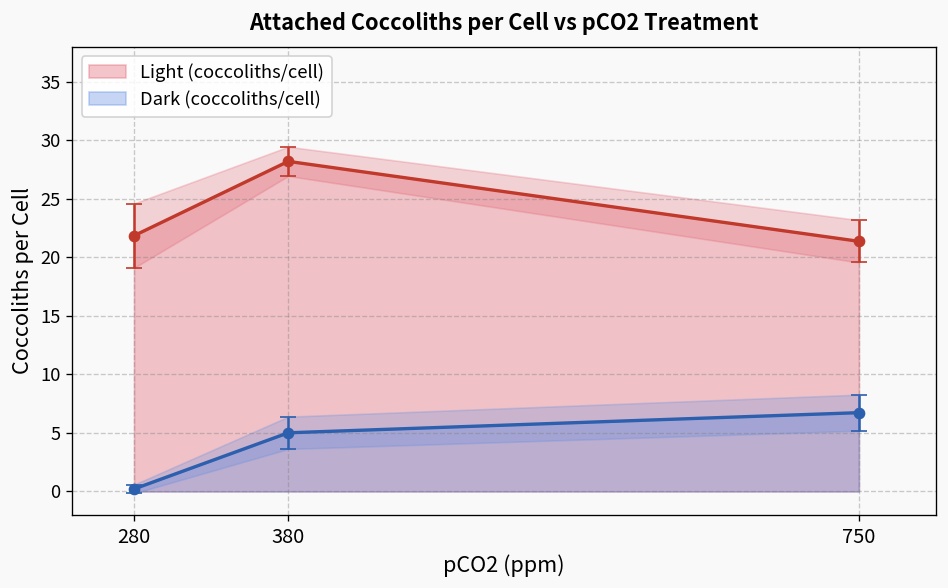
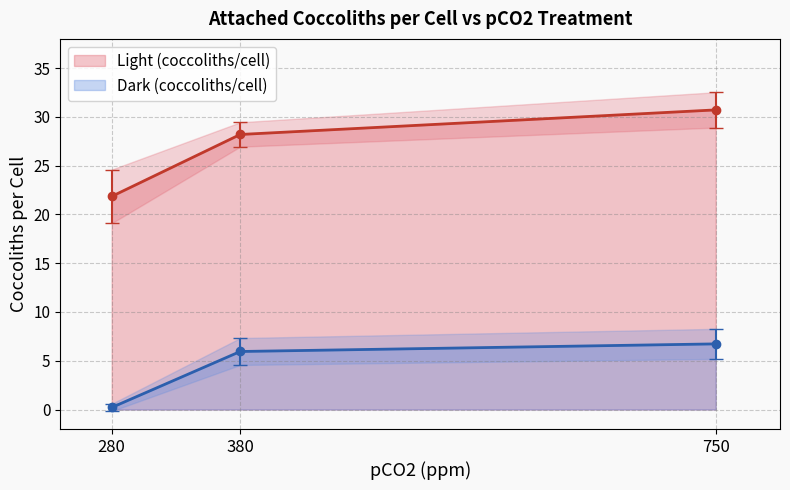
Dark (coccoliths/cell), 380: 5 -> 6
Light (coccoliths/cell), 750: 21 -> 31
